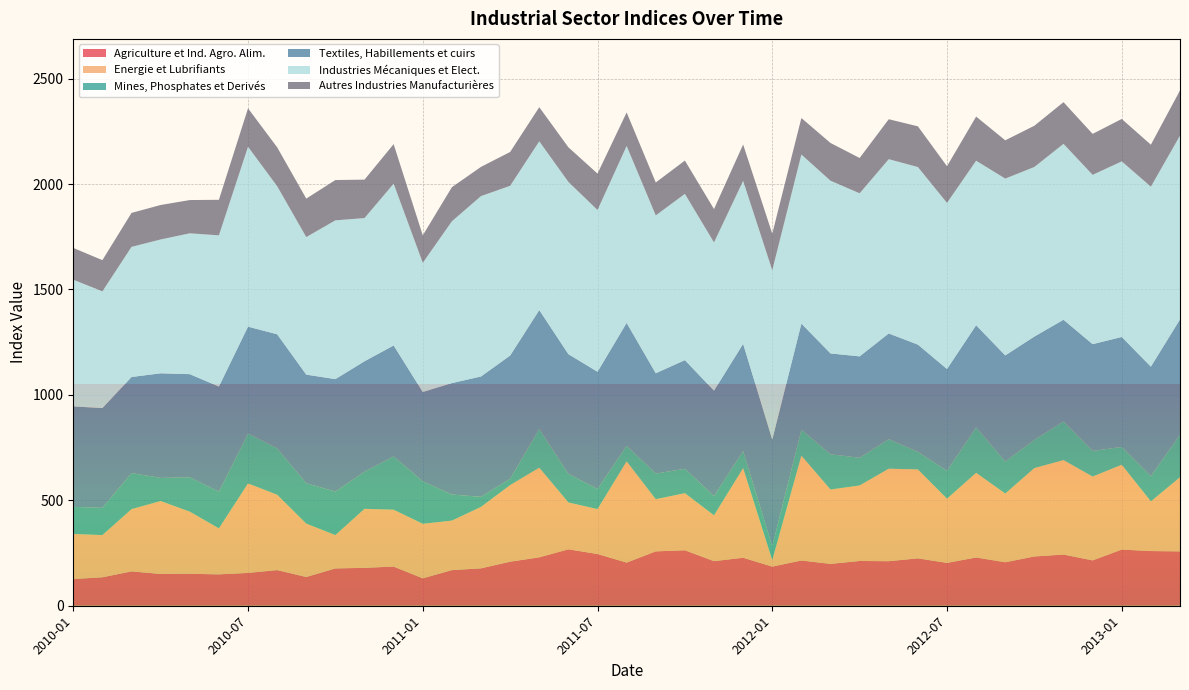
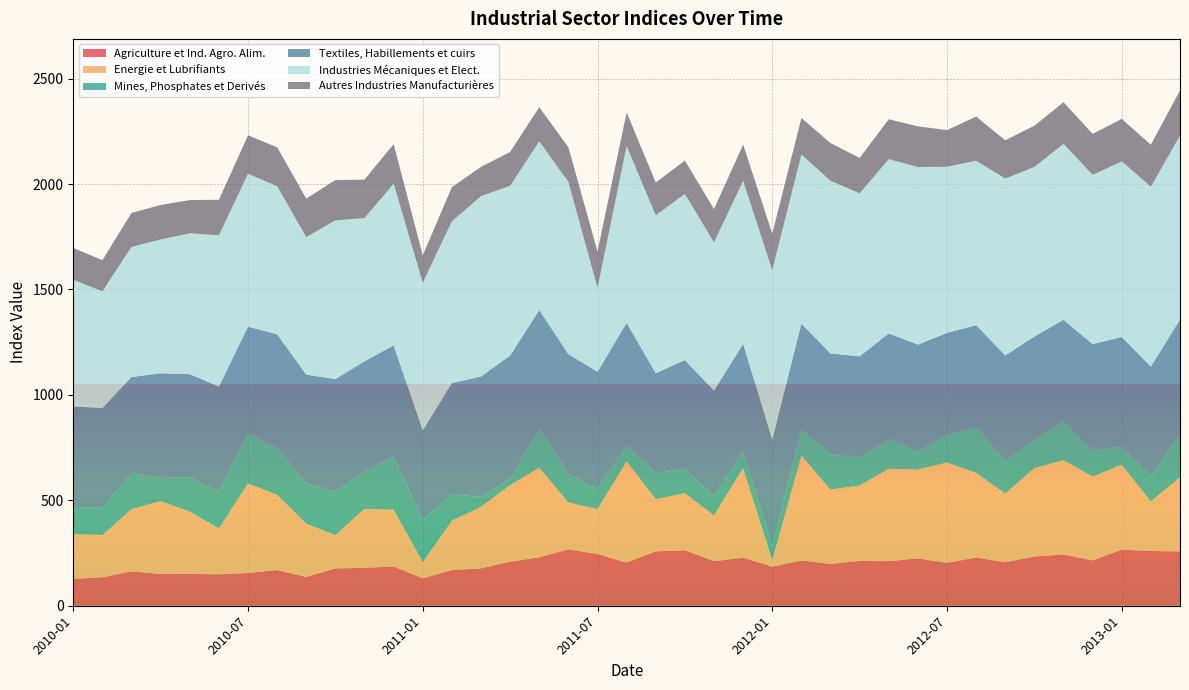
Industries Mécaniques et Elect., 2010-07: 850 -> 730
Energie et Lubrifiants, 2011-01: 260 -> 80
Industries Mécaniques et Elect., 2011-01: 610 -> 700
Industries Mécaniques et Elect., 2011-07: 770 -> 400
Energie et Lubrifiants, 2012-07: 300 -> 480
